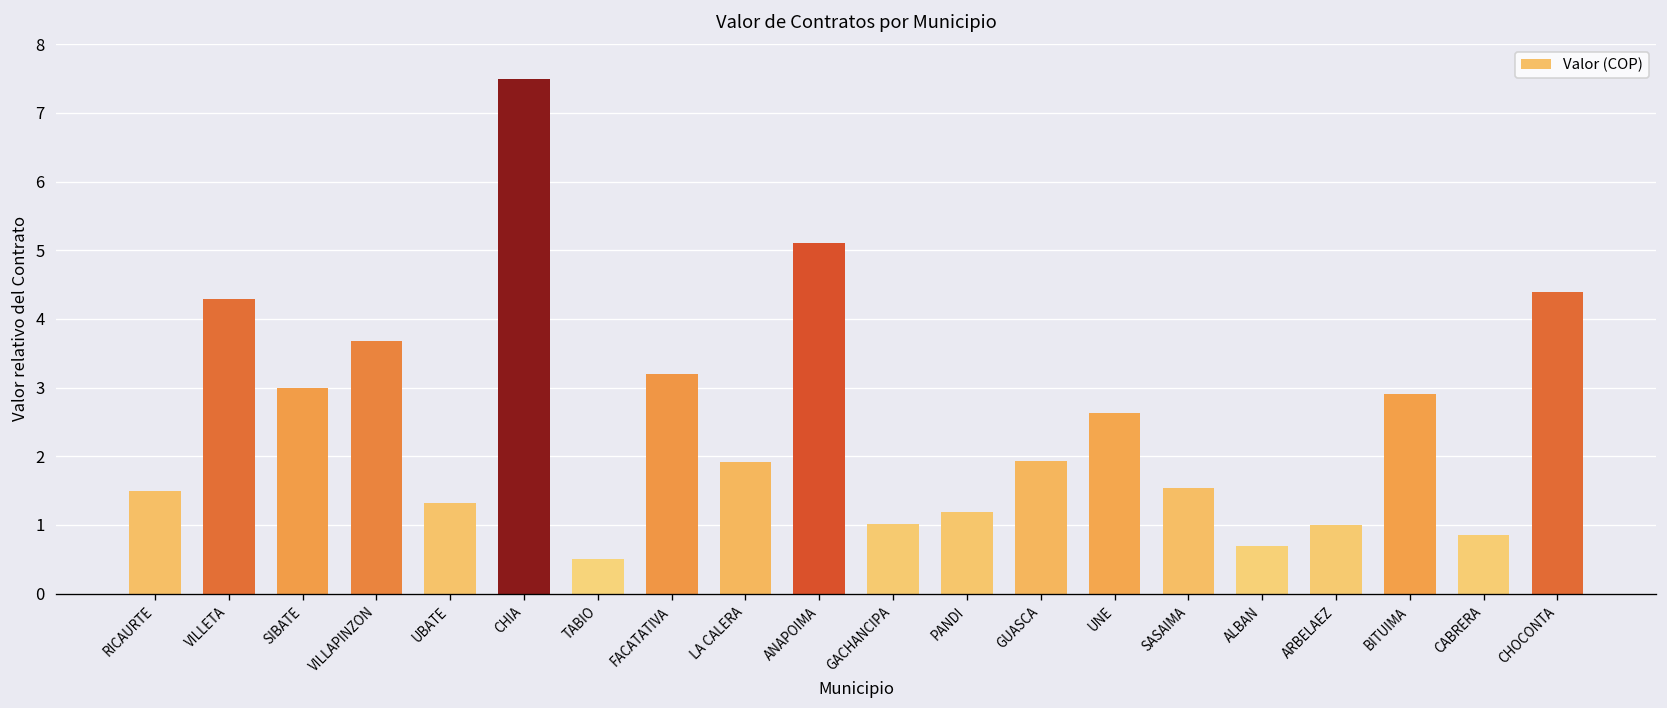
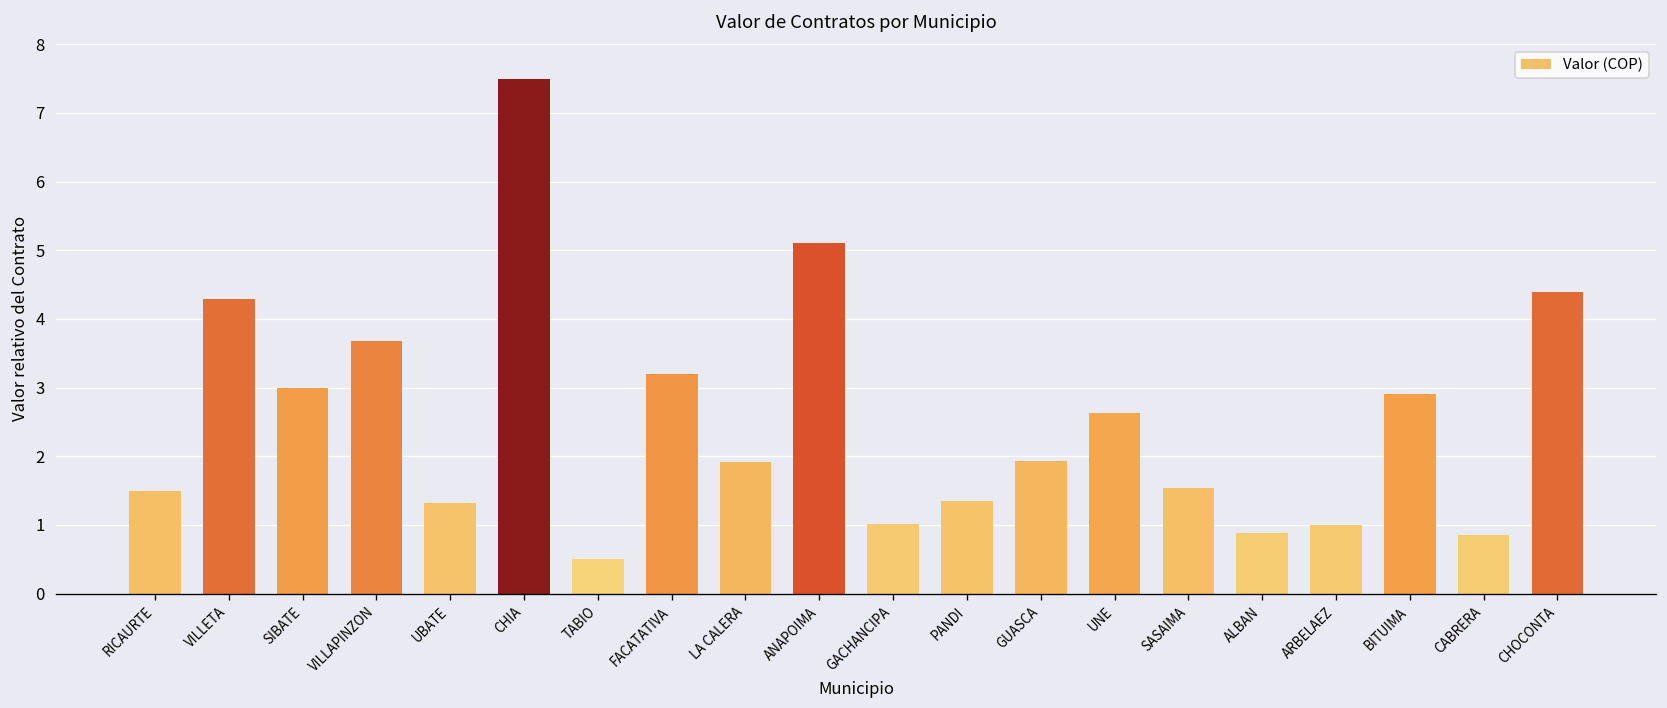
PANDI: 1.2 -> 1.3
ALBAN: 0.7 -> 0.9
